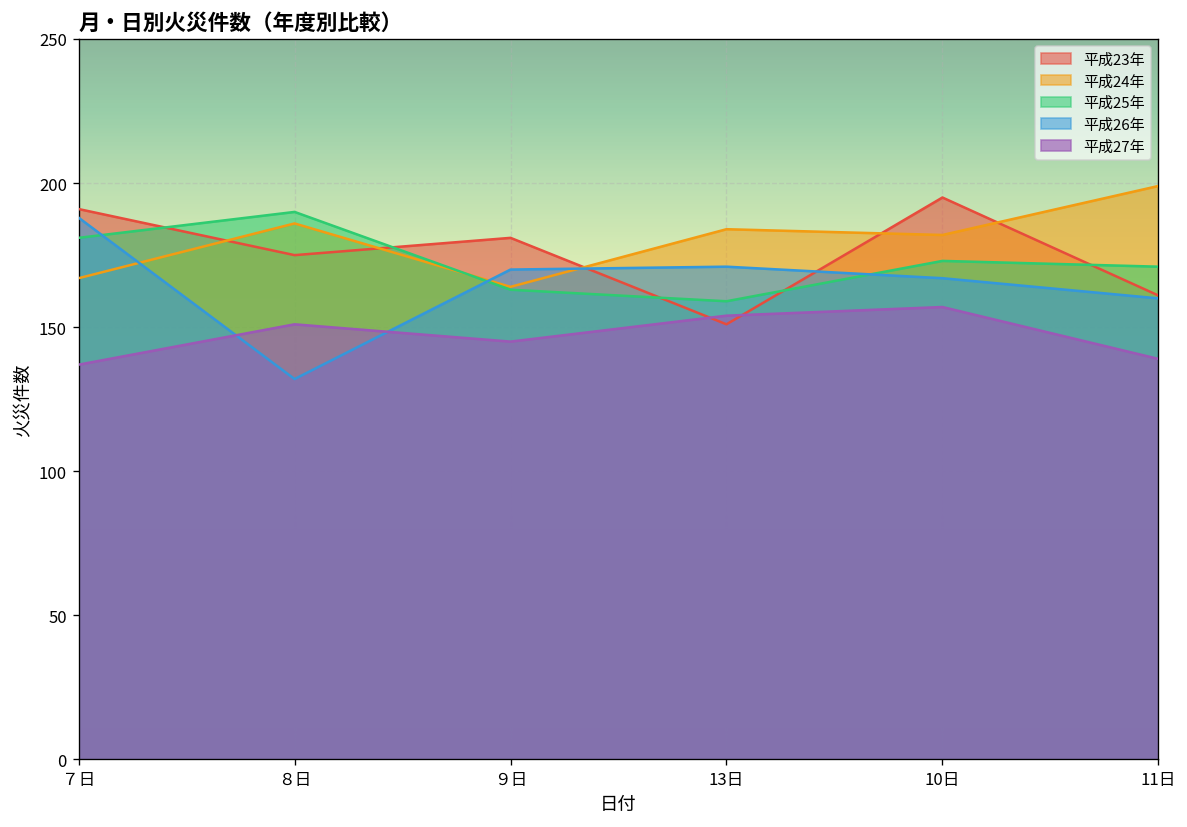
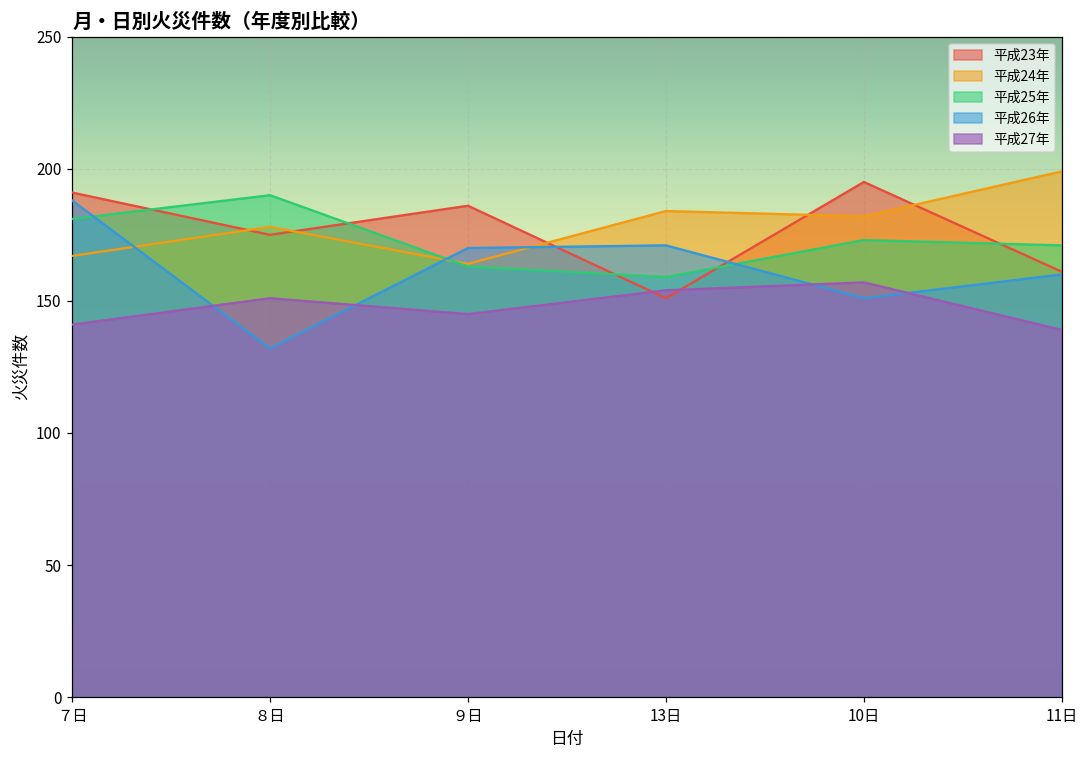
平成27年, ７日: 137 -> 141
平成24年, ８日: 186 -> 178
平成23年, ９日: 181 -> 186
平成26年, 10日: 167 -> 151
